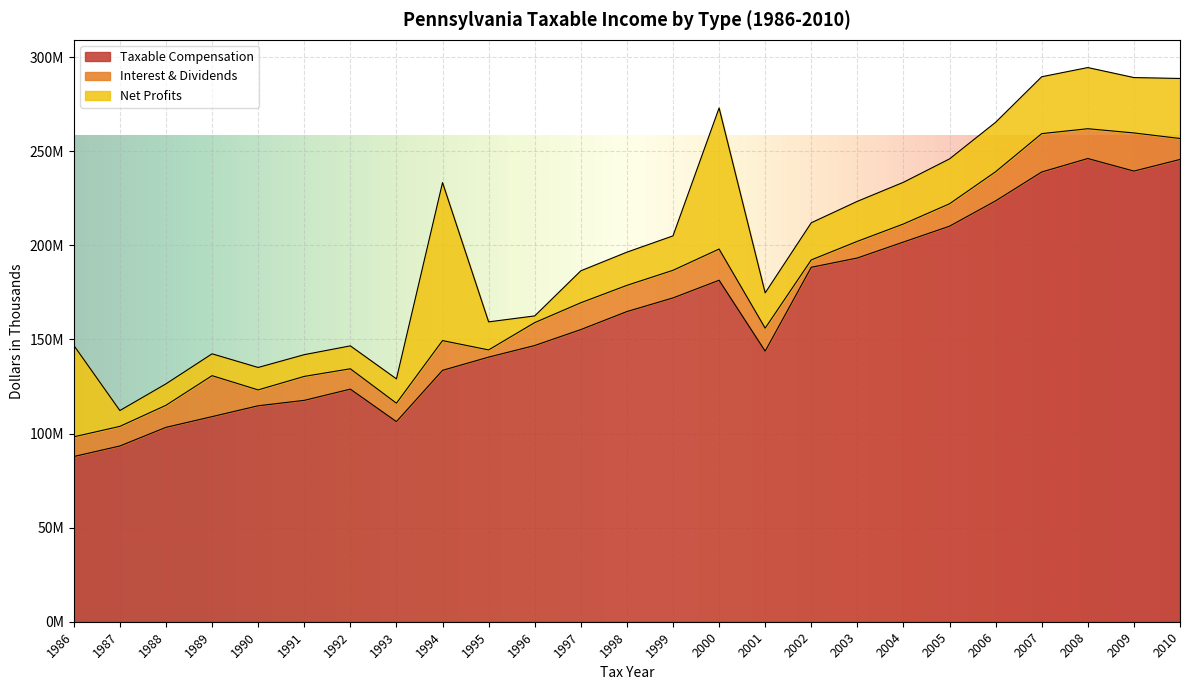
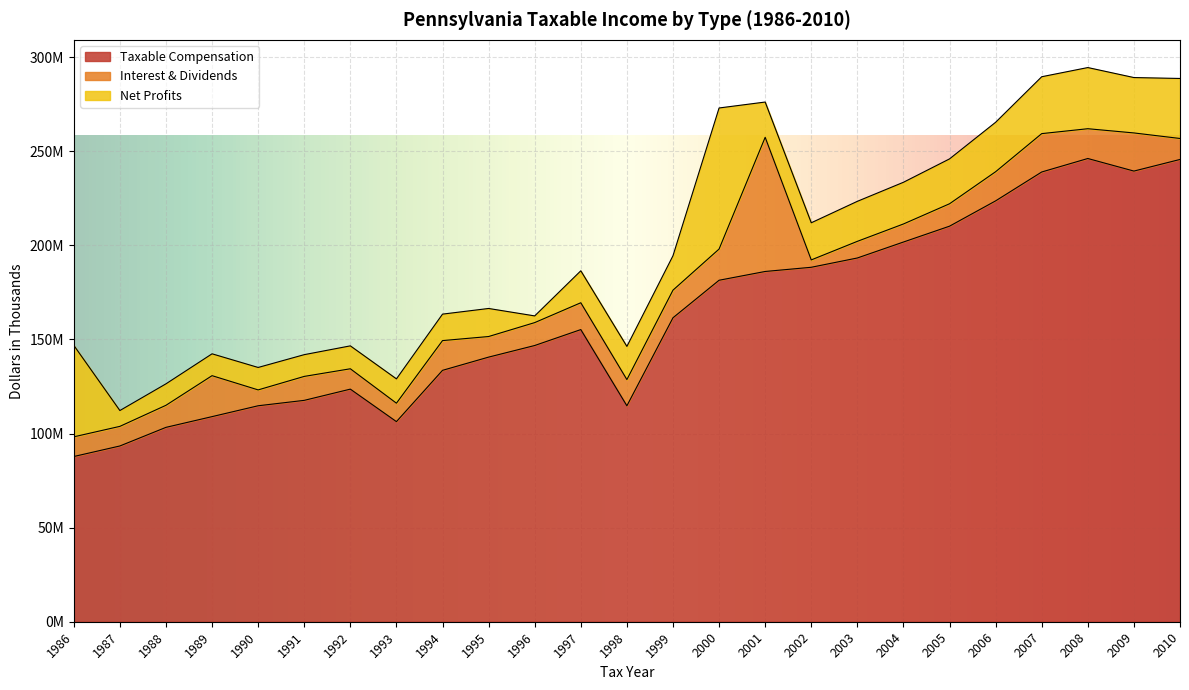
Net Profits, 1994: 84000000 -> 14000000
Interest & Dividends, 1995: 4000000 -> 11000000
Taxable Compensation, 1998: 165000000 -> 115000000
Taxable Compensation, 1999: 172000000 -> 162000000
Taxable Compensation, 2001: 144000000 -> 186000000
Interest & Dividends, 2001: 12000000 -> 71000000
